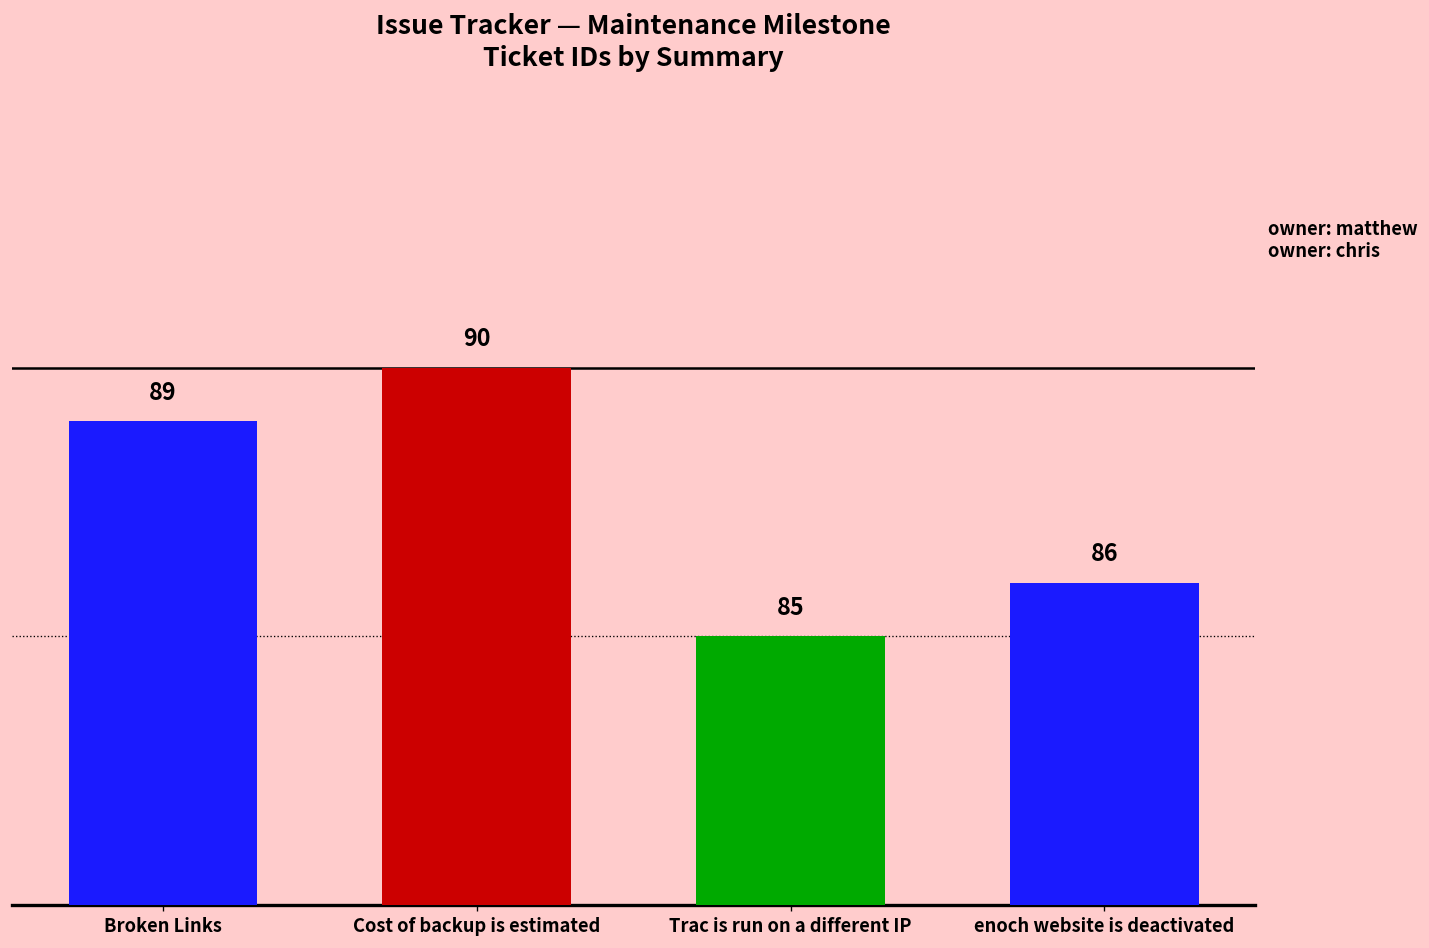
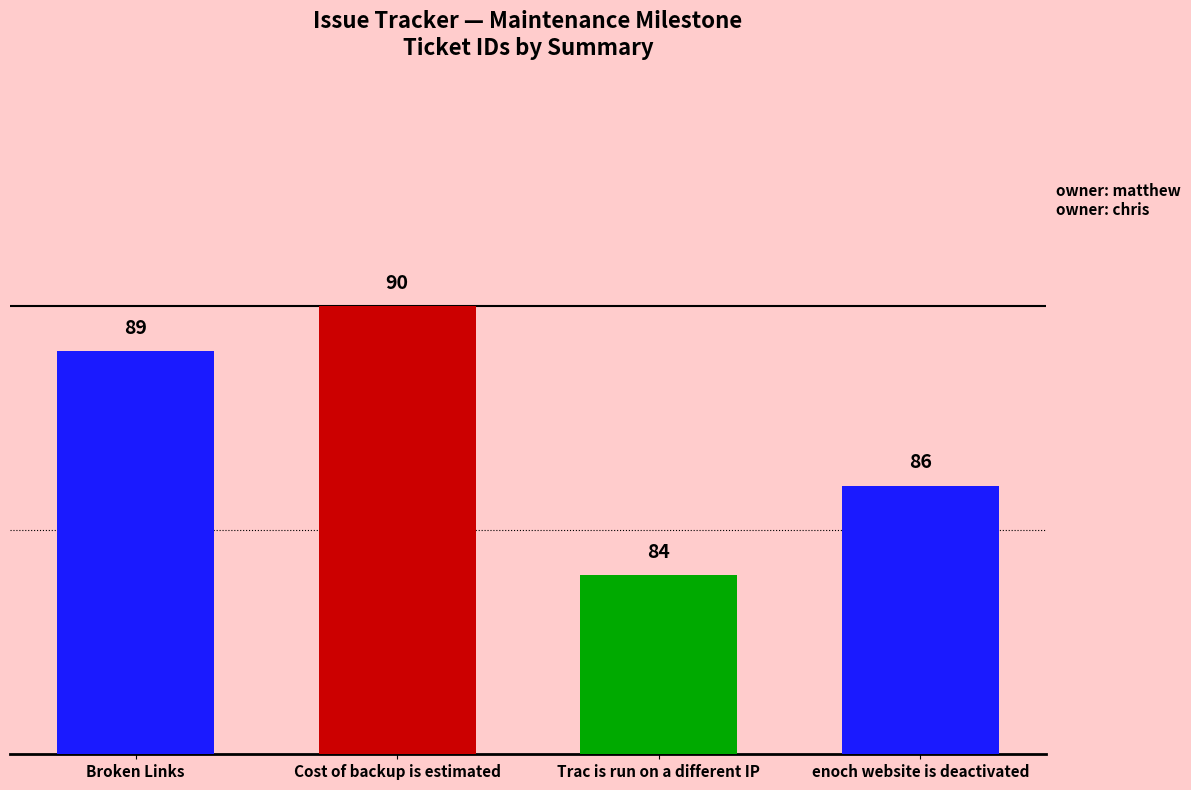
Trac is run on a different IP: 85 -> 84
